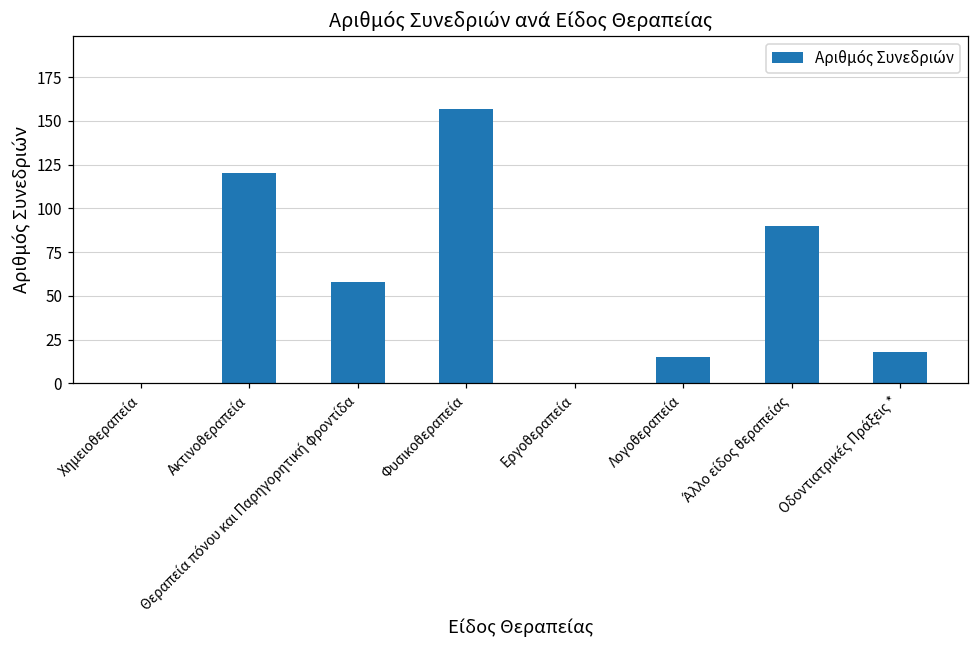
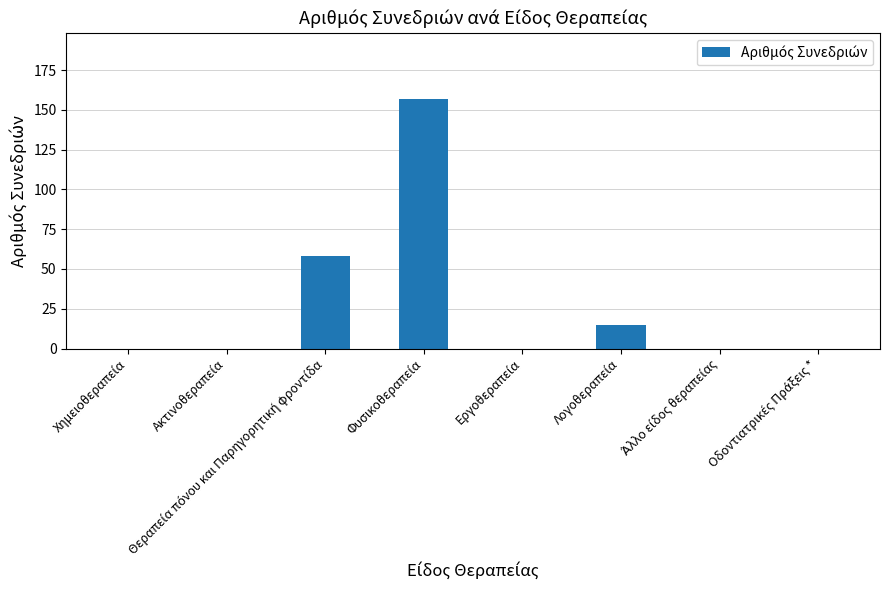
Ακτινοθεραπεία: 120 -> 0
Άλλο είδος θεραπείας: 90 -> 0
Οδοντιατρικές Πράξεις *: 18 -> 0
